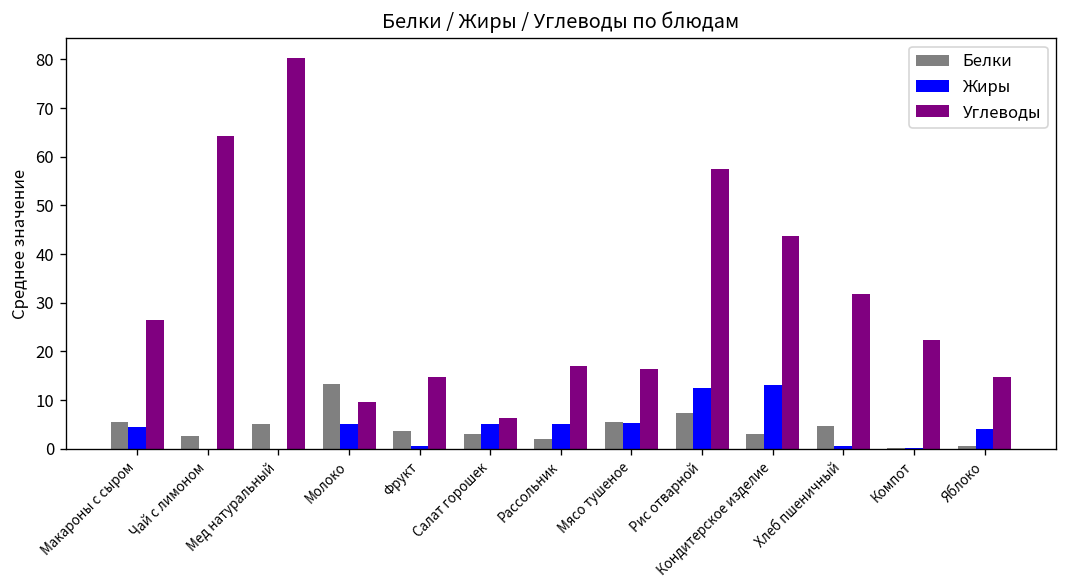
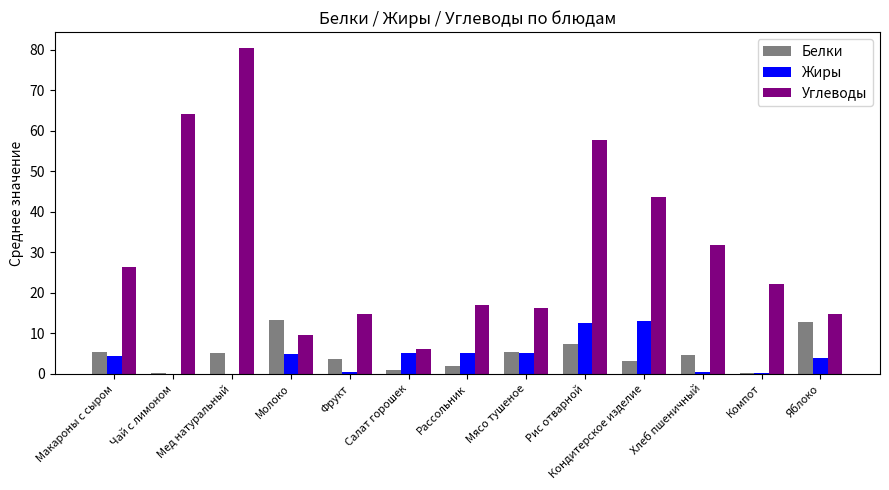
Белки, Чай с лимоном: 3 -> 0
Белки, Салат горошек: 3 -> 1
Белки, Яблоко: 1 -> 13
